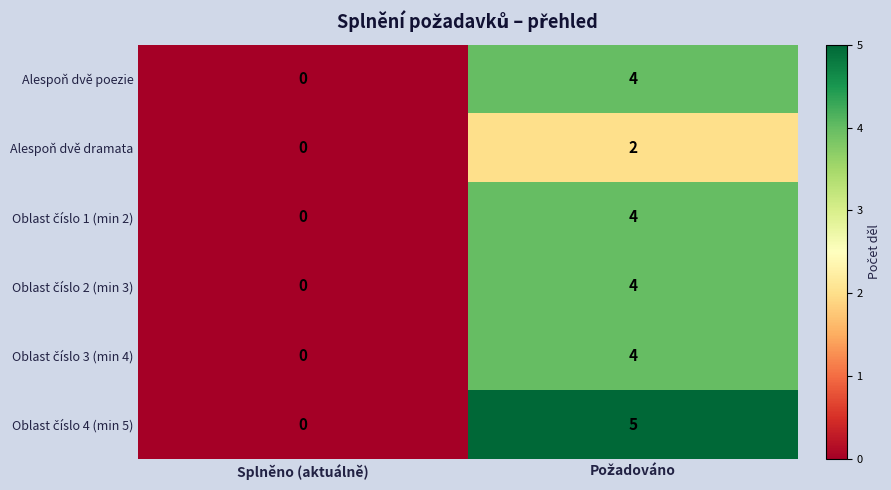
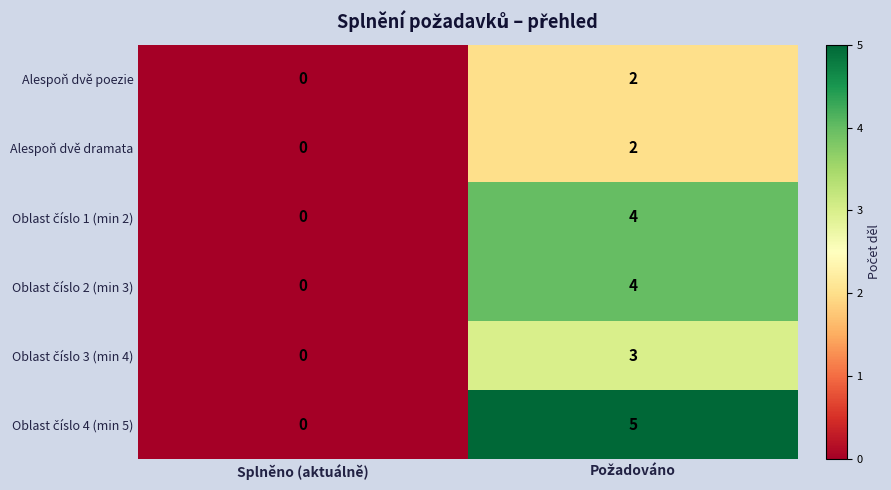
Alespoň dvě poezie, Požadováno: 4 -> 2
Oblast číslo 3 (min 4), Požadováno: 4 -> 3
